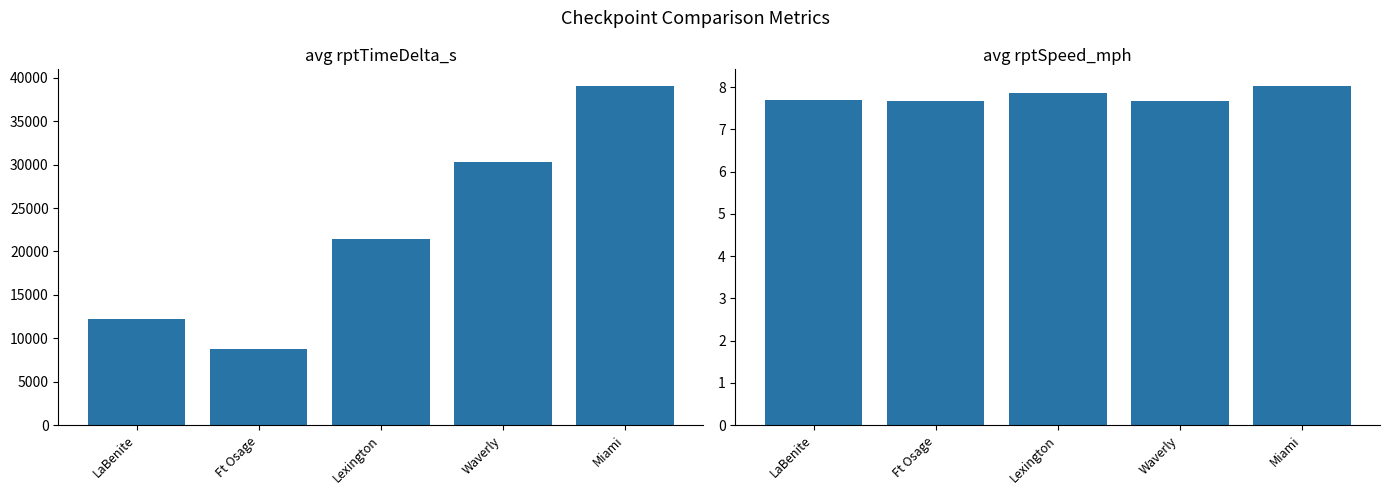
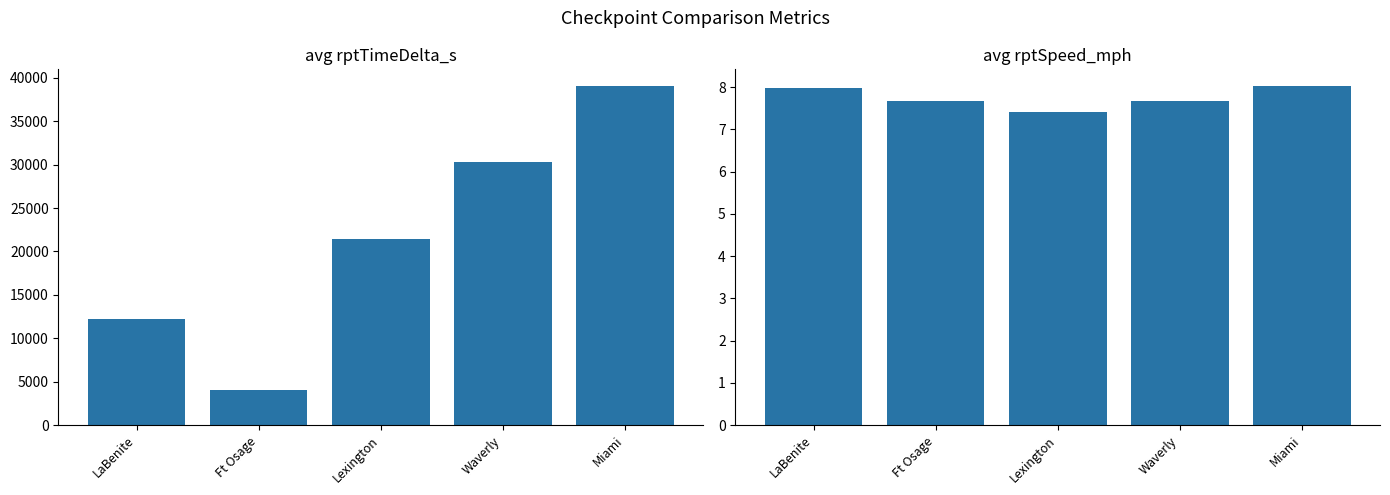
avg rptTimeDelta_s, Ft Osage: 9000 -> 4000
avg rptSpeed_mph, LaBenite: 7.7 -> 8.0
avg rptSpeed_mph, Lexington: 7.9 -> 7.4
